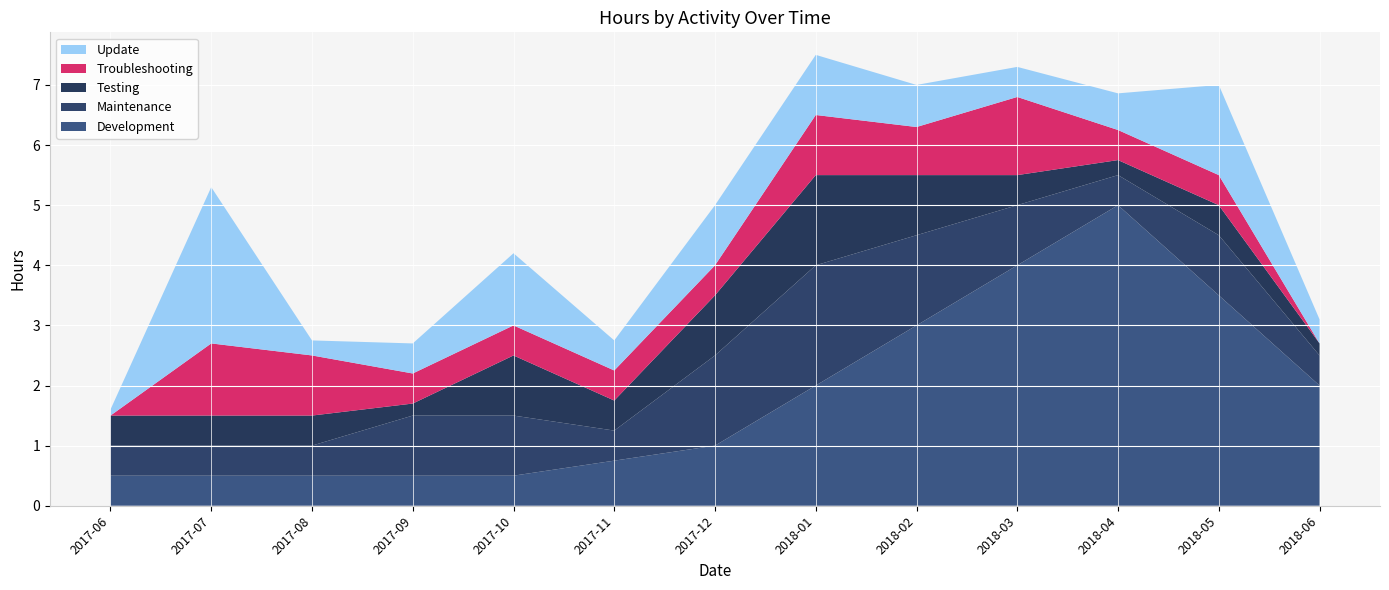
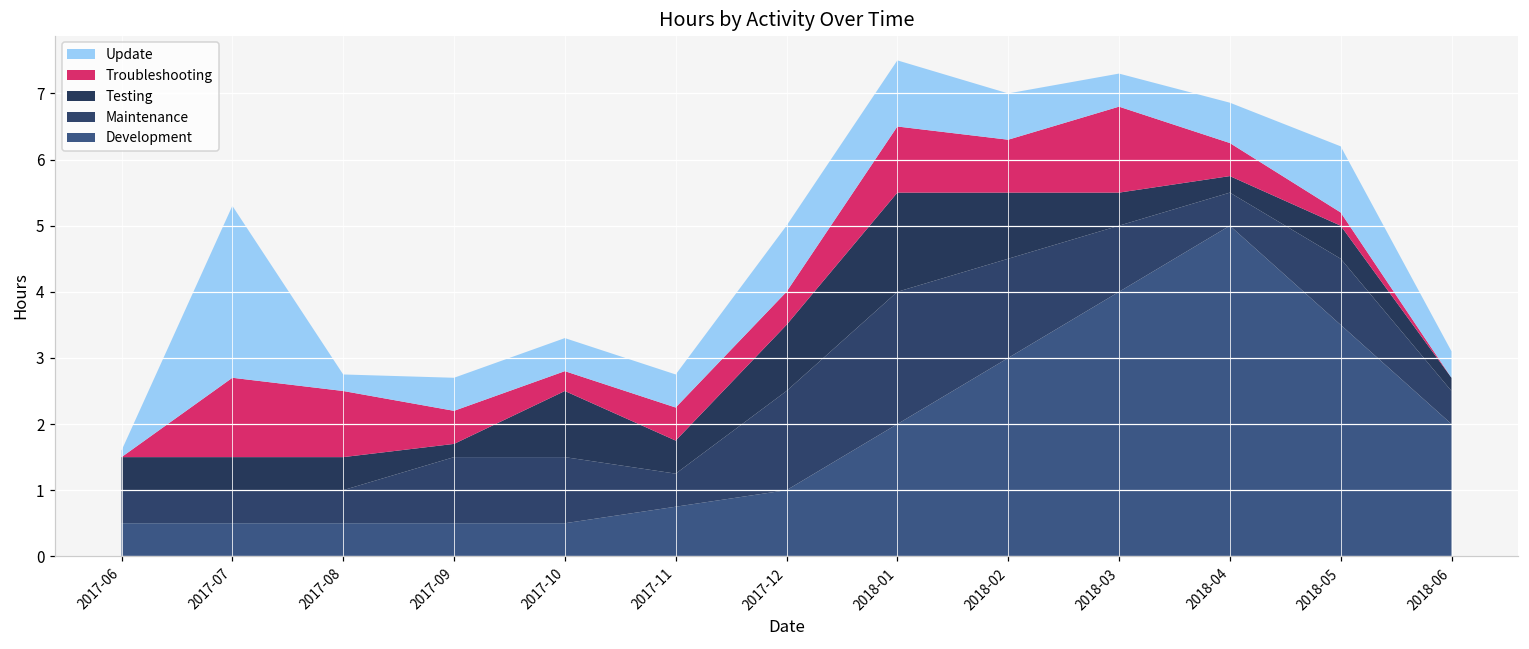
Troubleshooting, 2017-10: 0.5 -> 0.3
Update, 2017-10: 1.2 -> 0.5
Troubleshooting, 2018-05: 0.5 -> 0.2
Update, 2018-05: 1.5 -> 1.0
